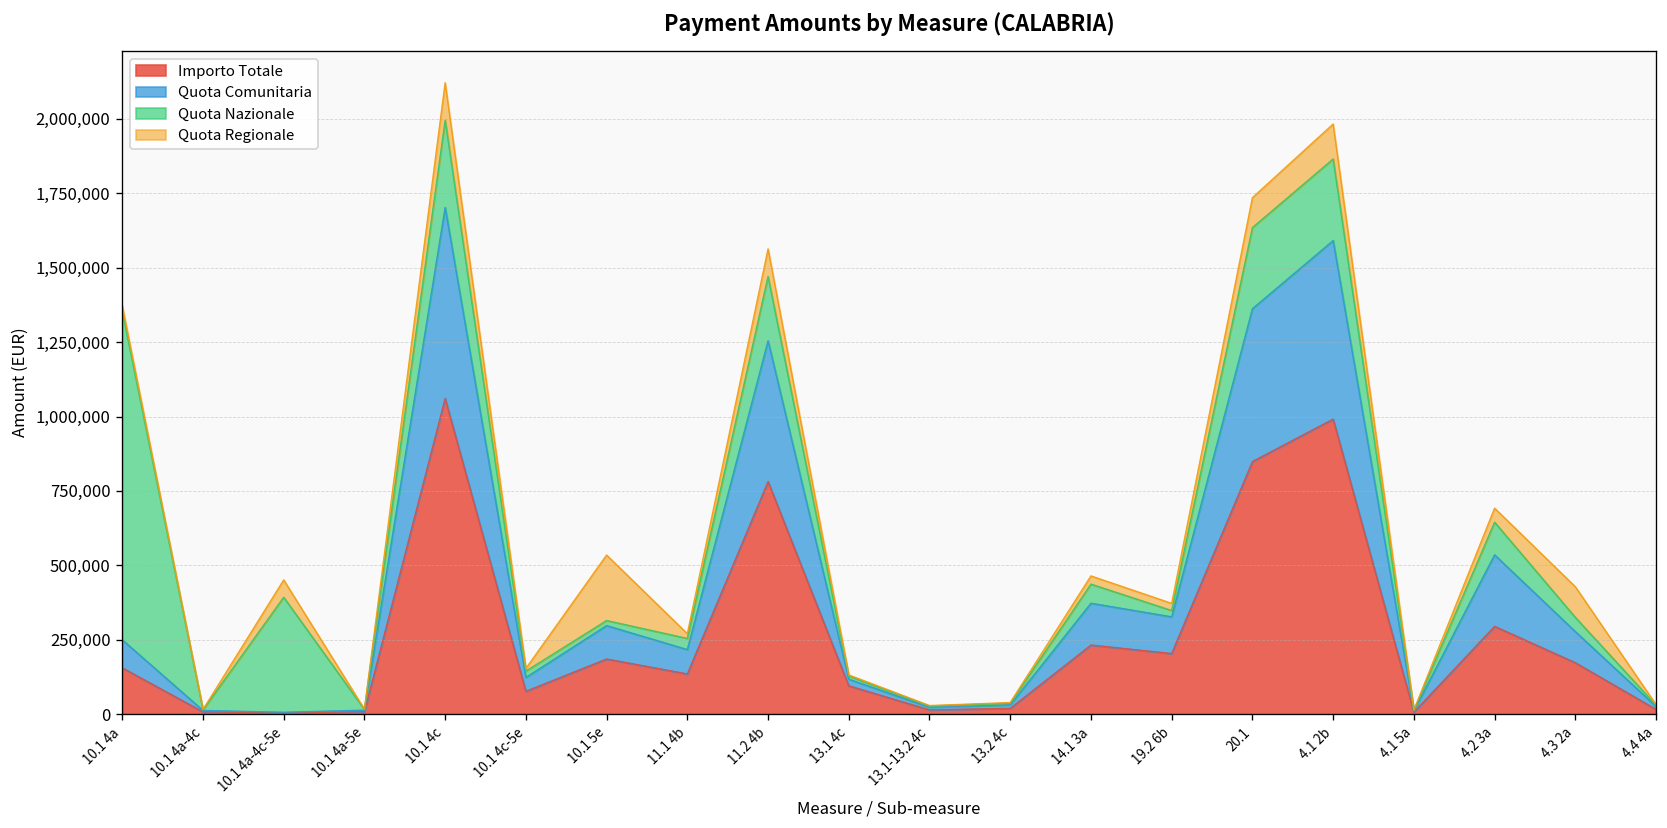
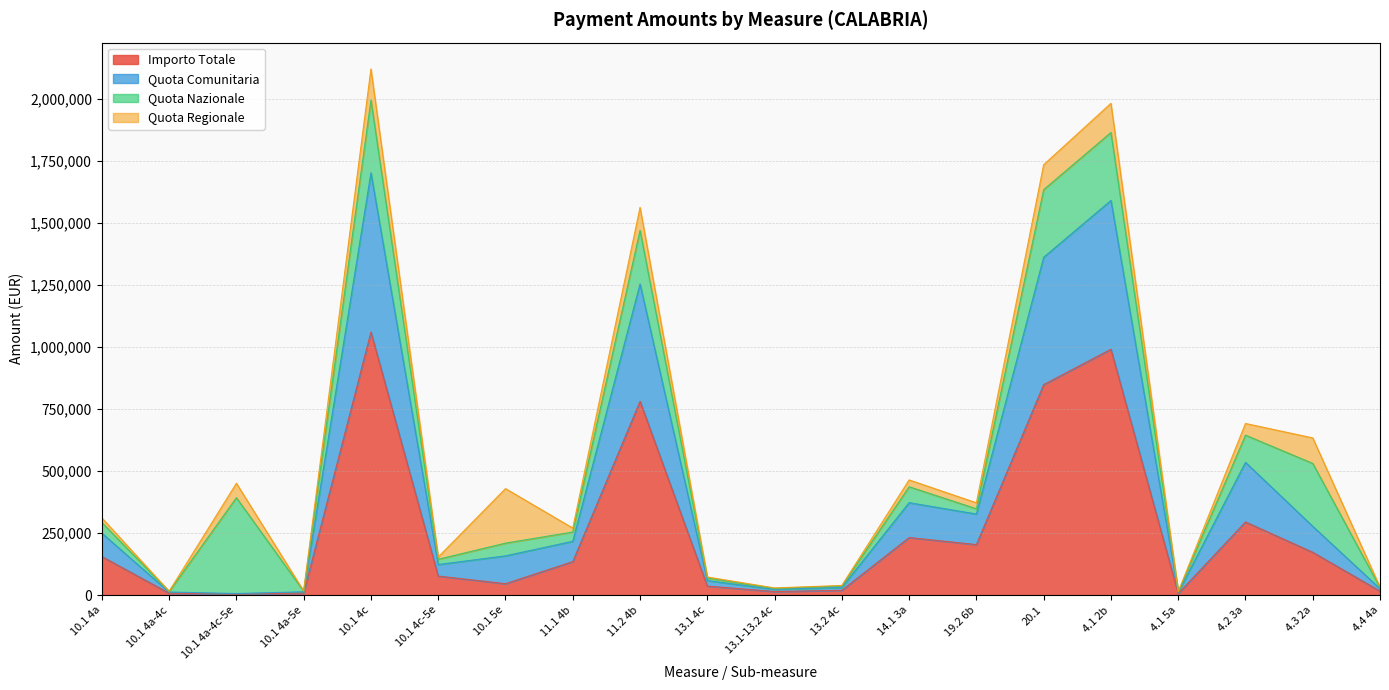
Quota Nazionale, 10.1 4a: 1,100,000 -> 40,000
Importo Totale, 10.1 5e: 190,000 -> 50,000
Quota Nazionale, 10.1 5e: 20,000 -> 50,000
Importo Totale, 13.1 4c: 100,000 -> 40,000
Quota Nazionale, 4.3 2a: 50,000 -> 250,000
